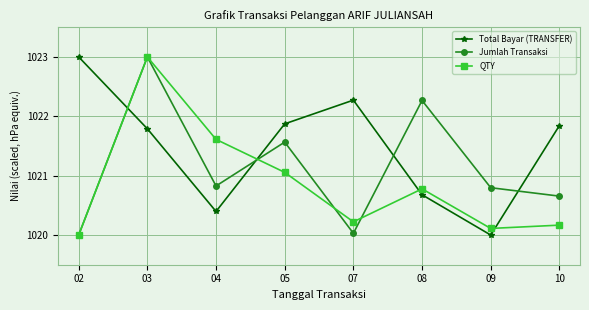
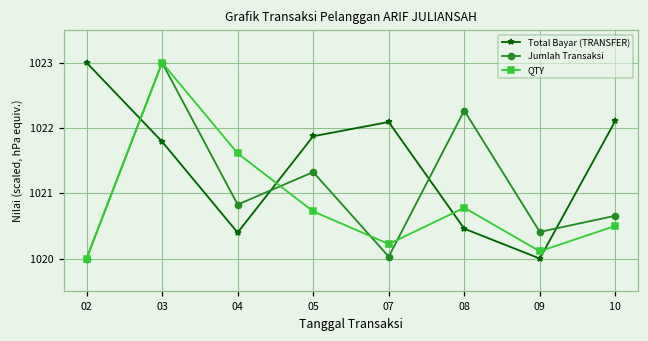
Jumlah Transaksi, 05: 1021.6 -> 1021.3
QTY, 05: 1021.1 -> 1020.7
Total Bayar (TRANSFER), 07: 1022.3 -> 1022.1
Total Bayar (TRANSFER), 08: 1020.7 -> 1020.5
Jumlah Transaksi, 09: 1020.8 -> 1020.4
Total Bayar (TRANSFER), 10: 1021.8 -> 1022.1
QTY, 10: 1020.2 -> 1020.5
